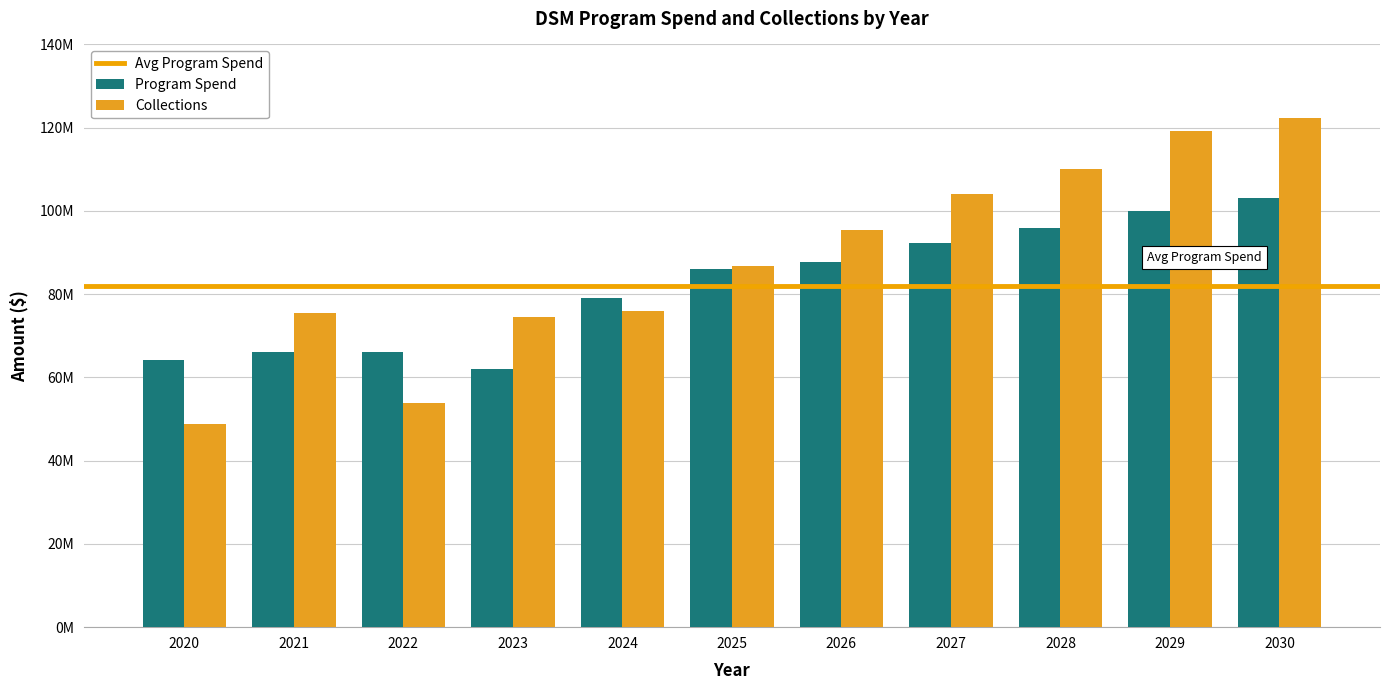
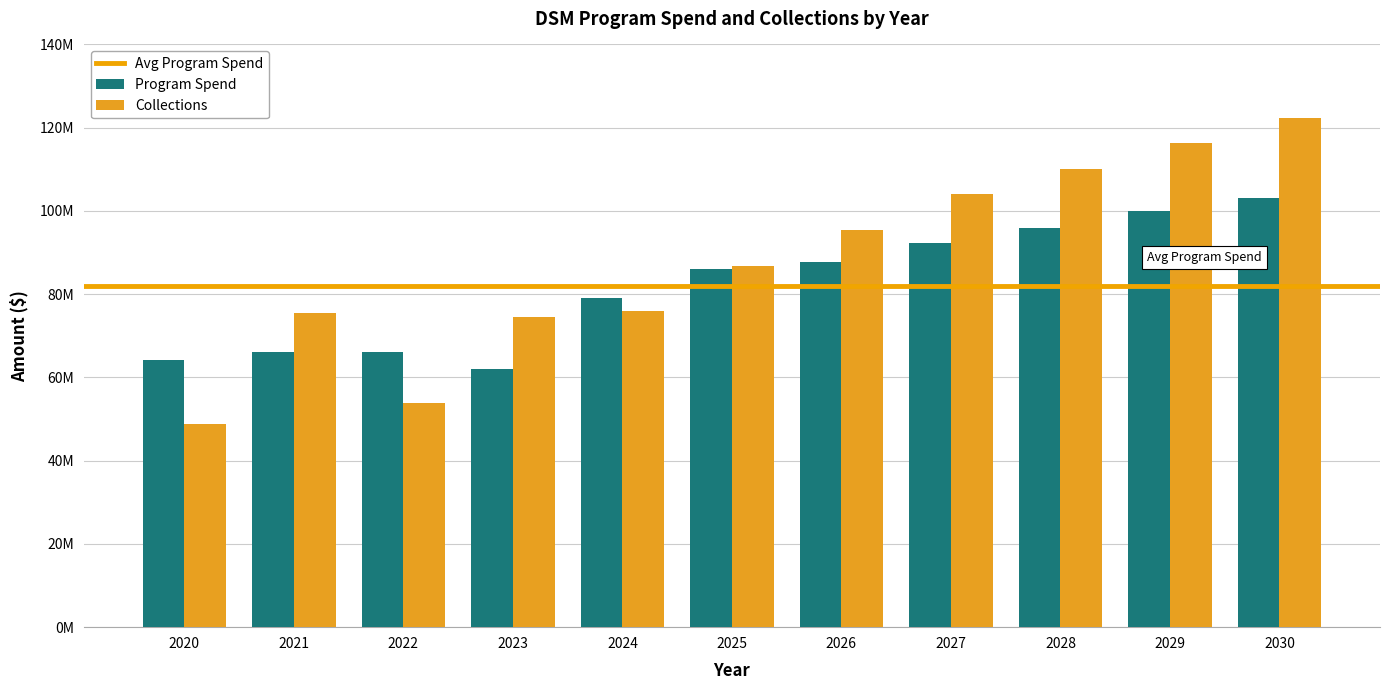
Collections, 2029: 119000000 -> 116000000
